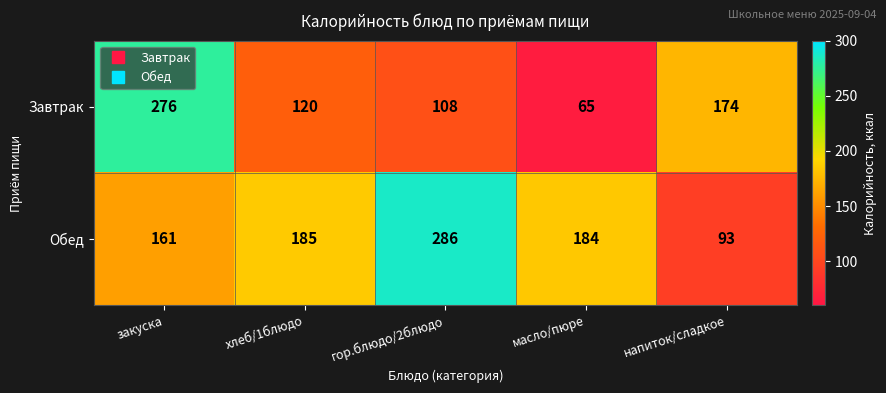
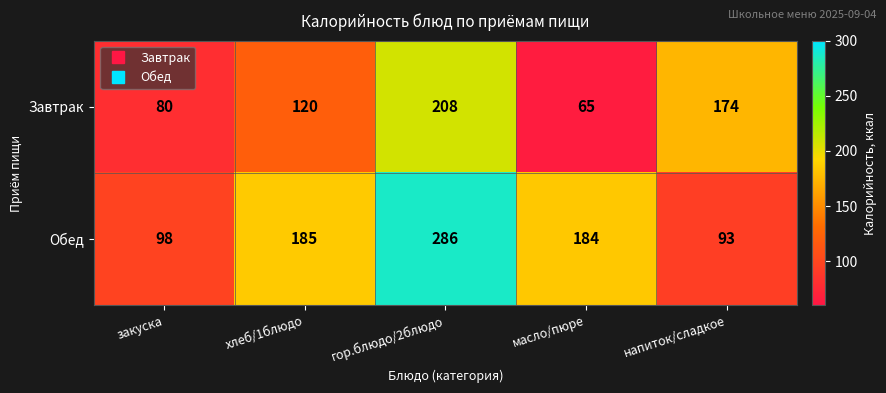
Завтрак, закуска: 276 -> 80
Завтрак, гор.блюдо/2блюдо: 108 -> 208
Обед, закуска: 161 -> 98
